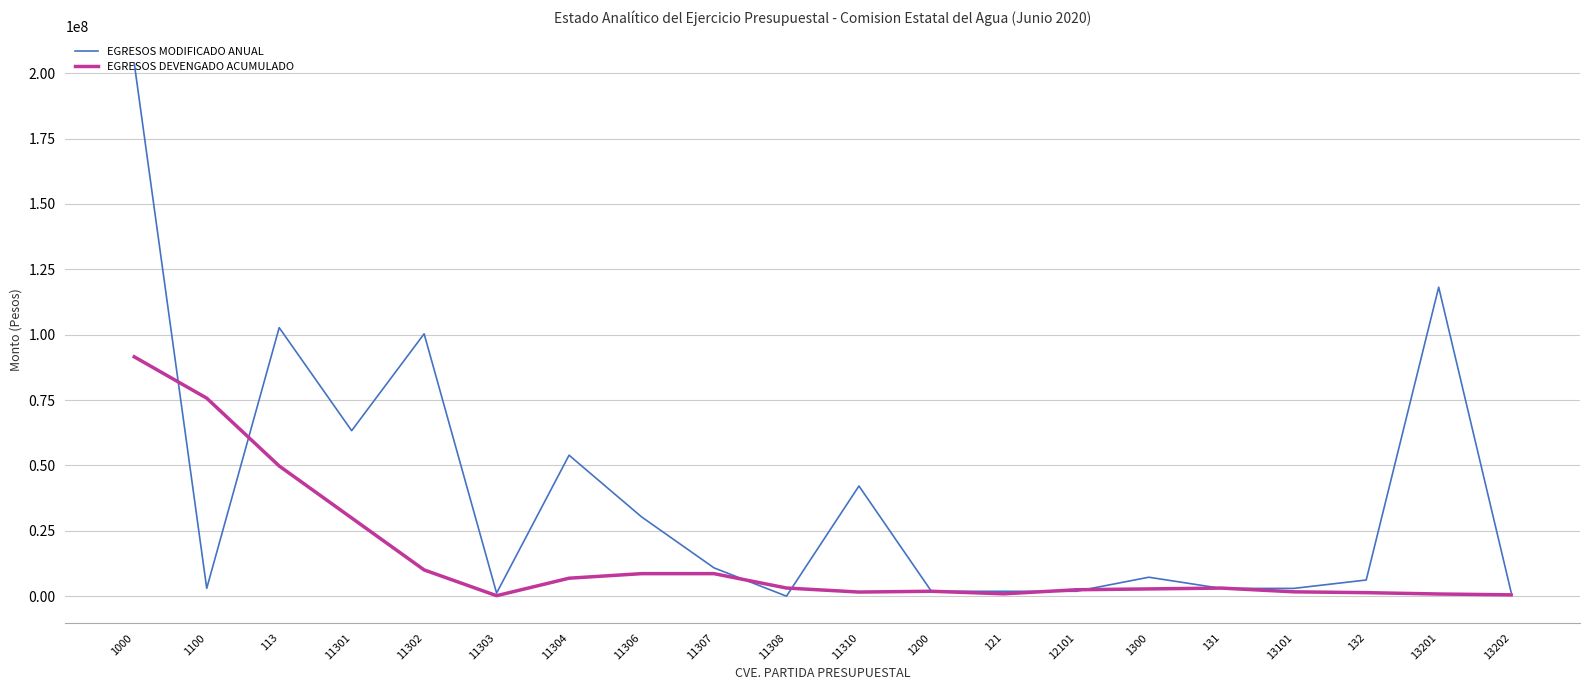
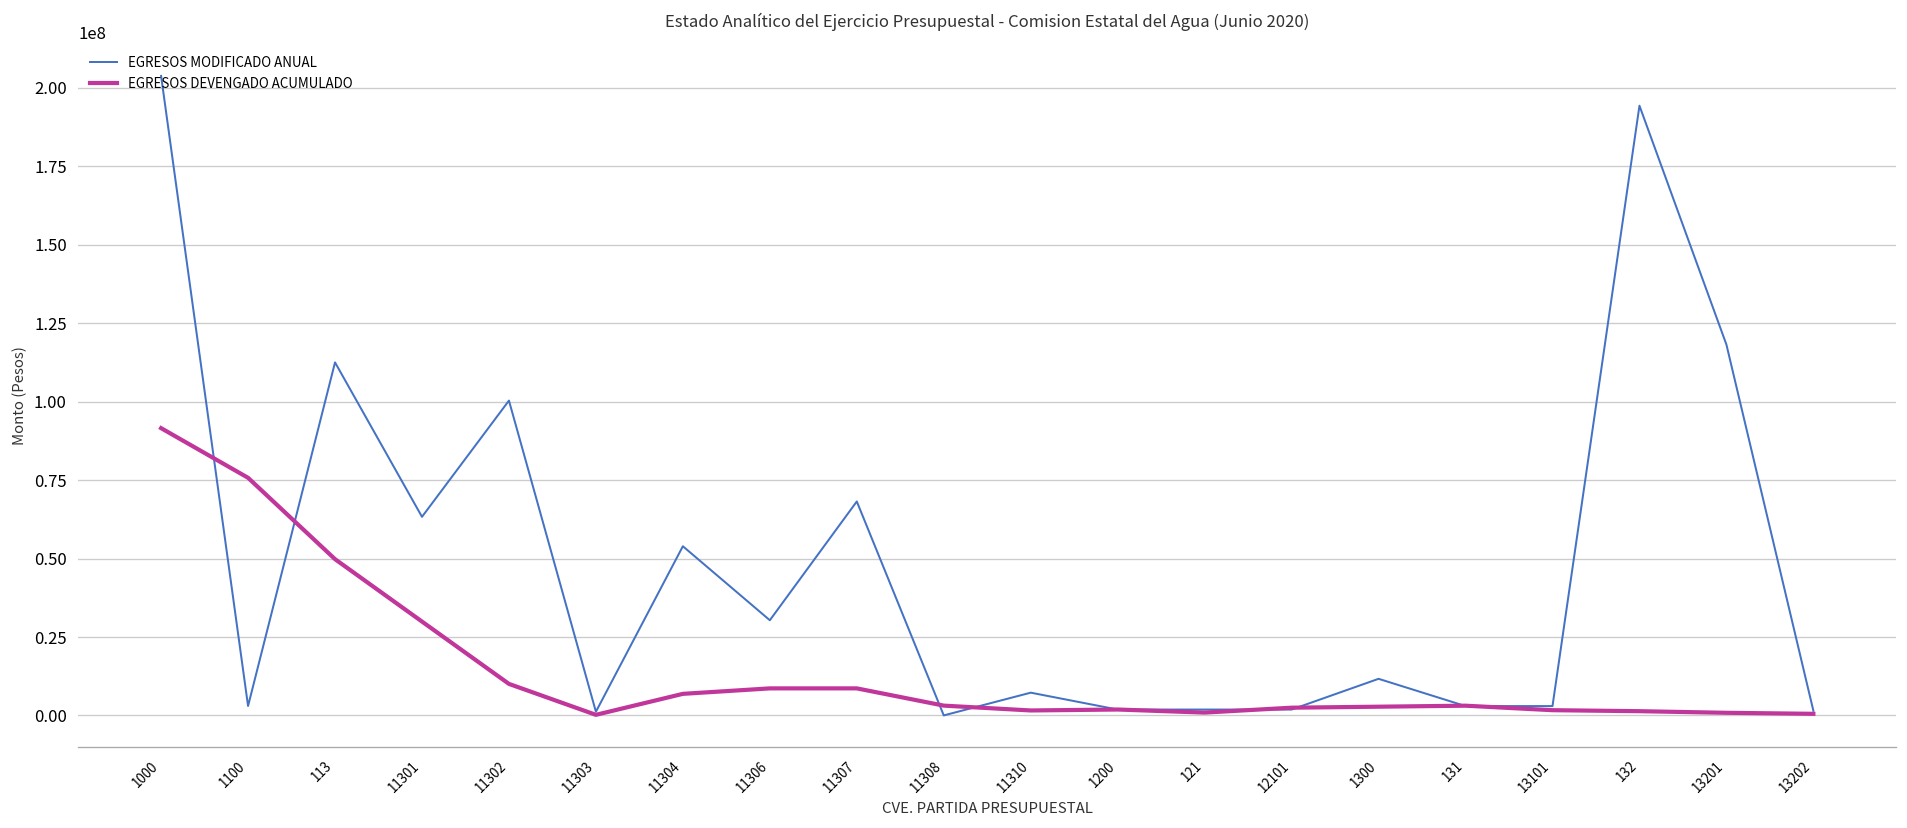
EGRESOS MODIFICADO ANUAL, 113: 103000000 -> 113000000
EGRESOS MODIFICADO ANUAL, 11307: 11000000 -> 68000000
EGRESOS MODIFICADO ANUAL, 11310: 42000000 -> 7000000
EGRESOS MODIFICADO ANUAL, 1300: 7000000 -> 12000000
EGRESOS MODIFICADO ANUAL, 132: 6000000 -> 194000000
